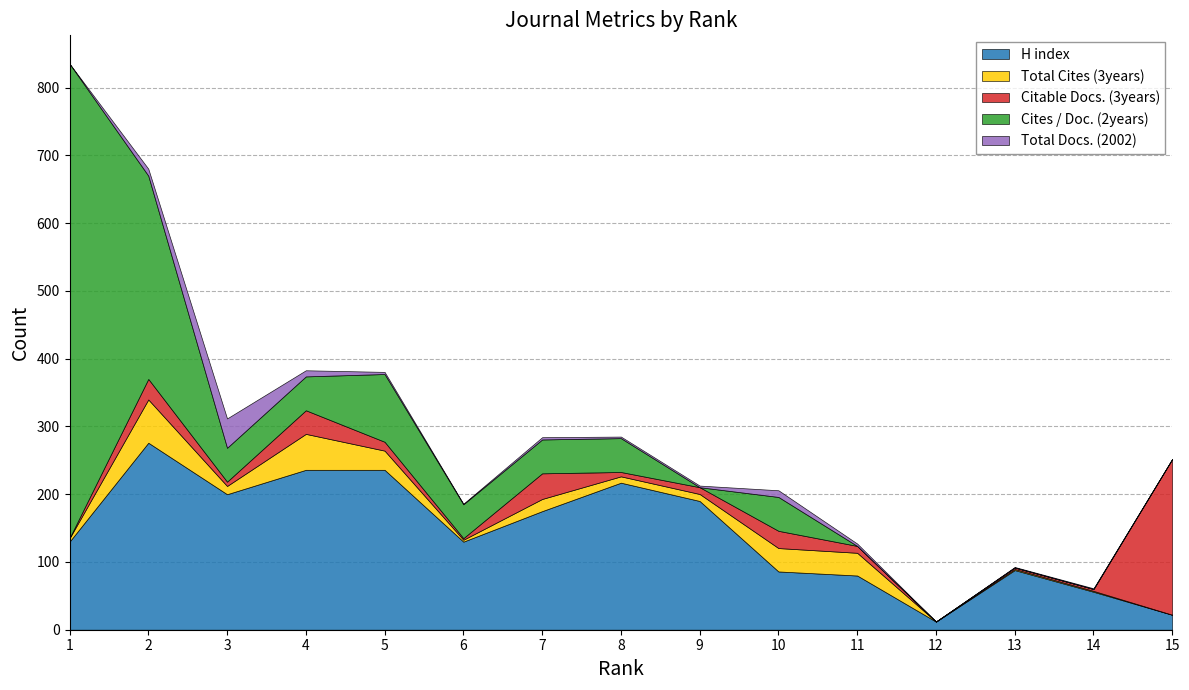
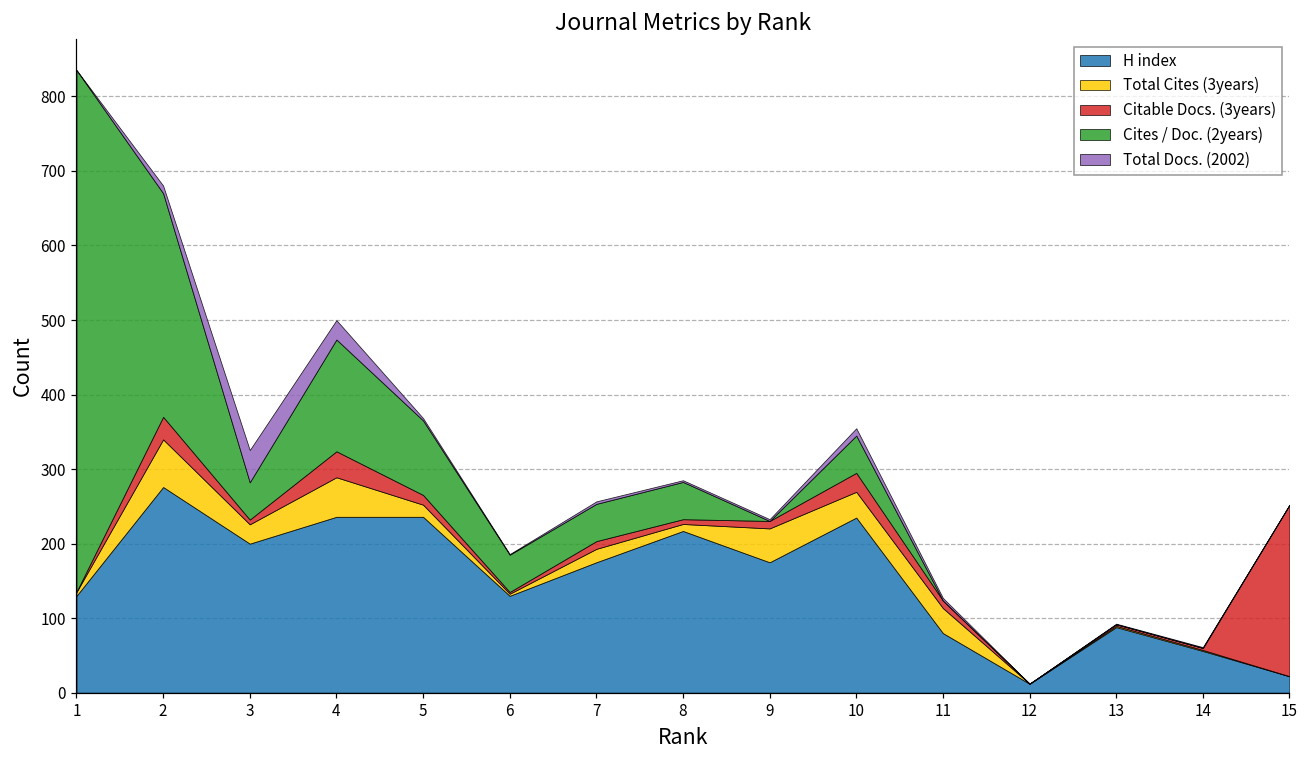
Total Cites (3years), 3: 10 -> 30
Cites / Doc. (2years), 4: 50 -> 150
Total Docs. (2002), 4: 10 -> 30
Total Cites (3years), 5: 30 -> 20
Citable Docs. (3years), 7: 40 -> 10
H index, 9: 190 -> 180
Total Cites (3years), 9: 10 -> 50
H index, 10: 90 -> 240
